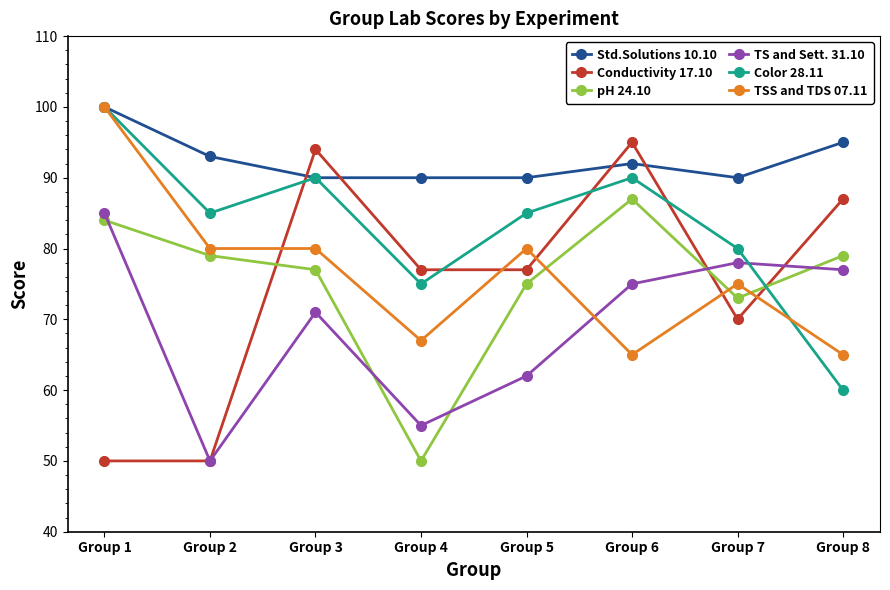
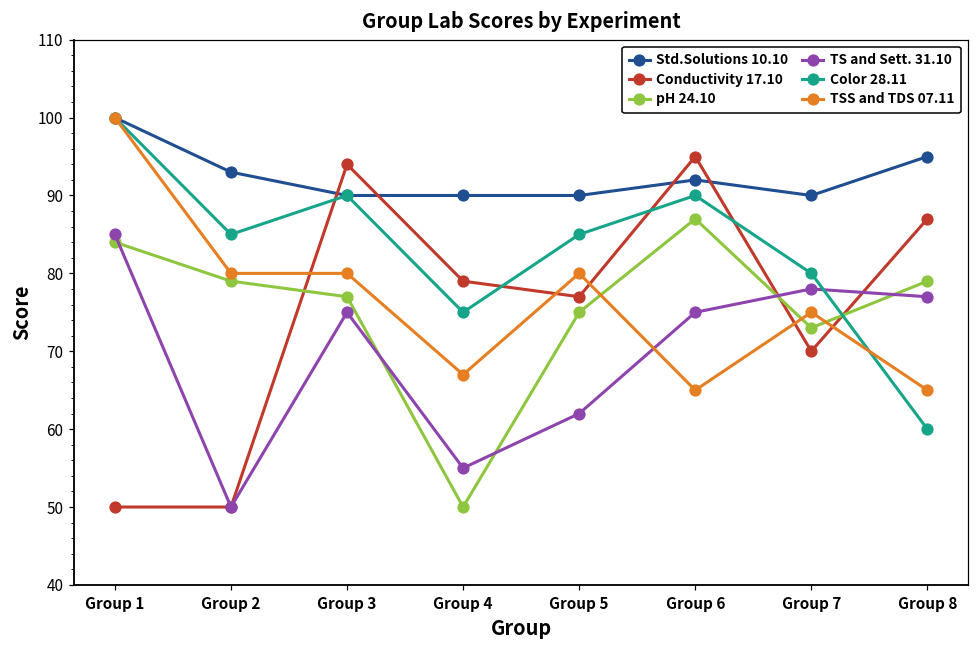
TS and Sett. 31.10, Group 3: 71 -> 75
Conductivity 17.10, Group 4: 77 -> 79
